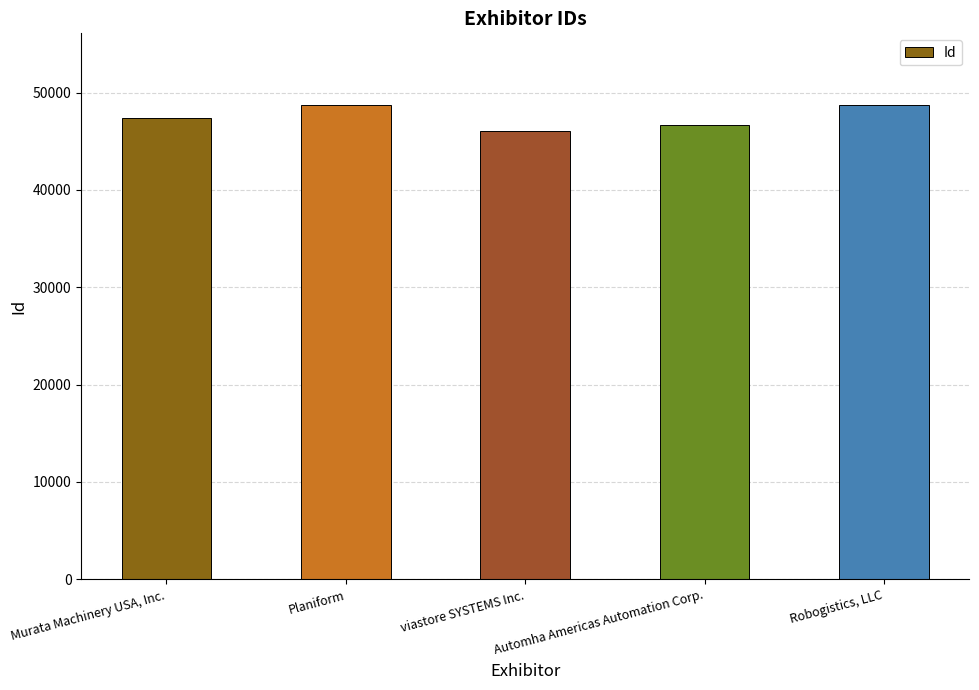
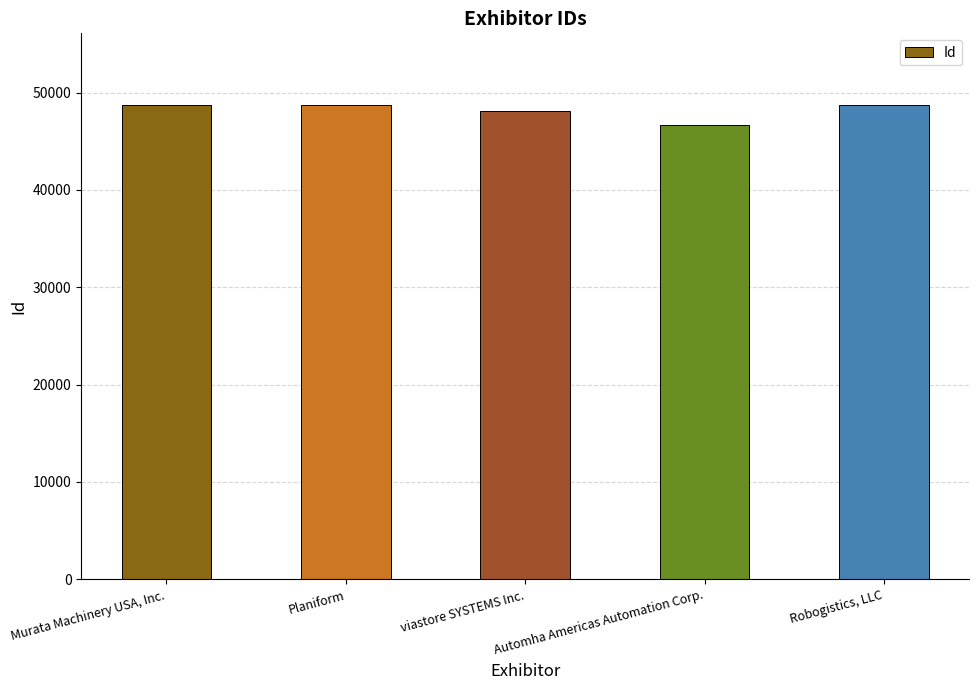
Murata Machinery USA, Inc.: 47000 -> 49000
viastore SYSTEMS Inc.: 46000 -> 48000
